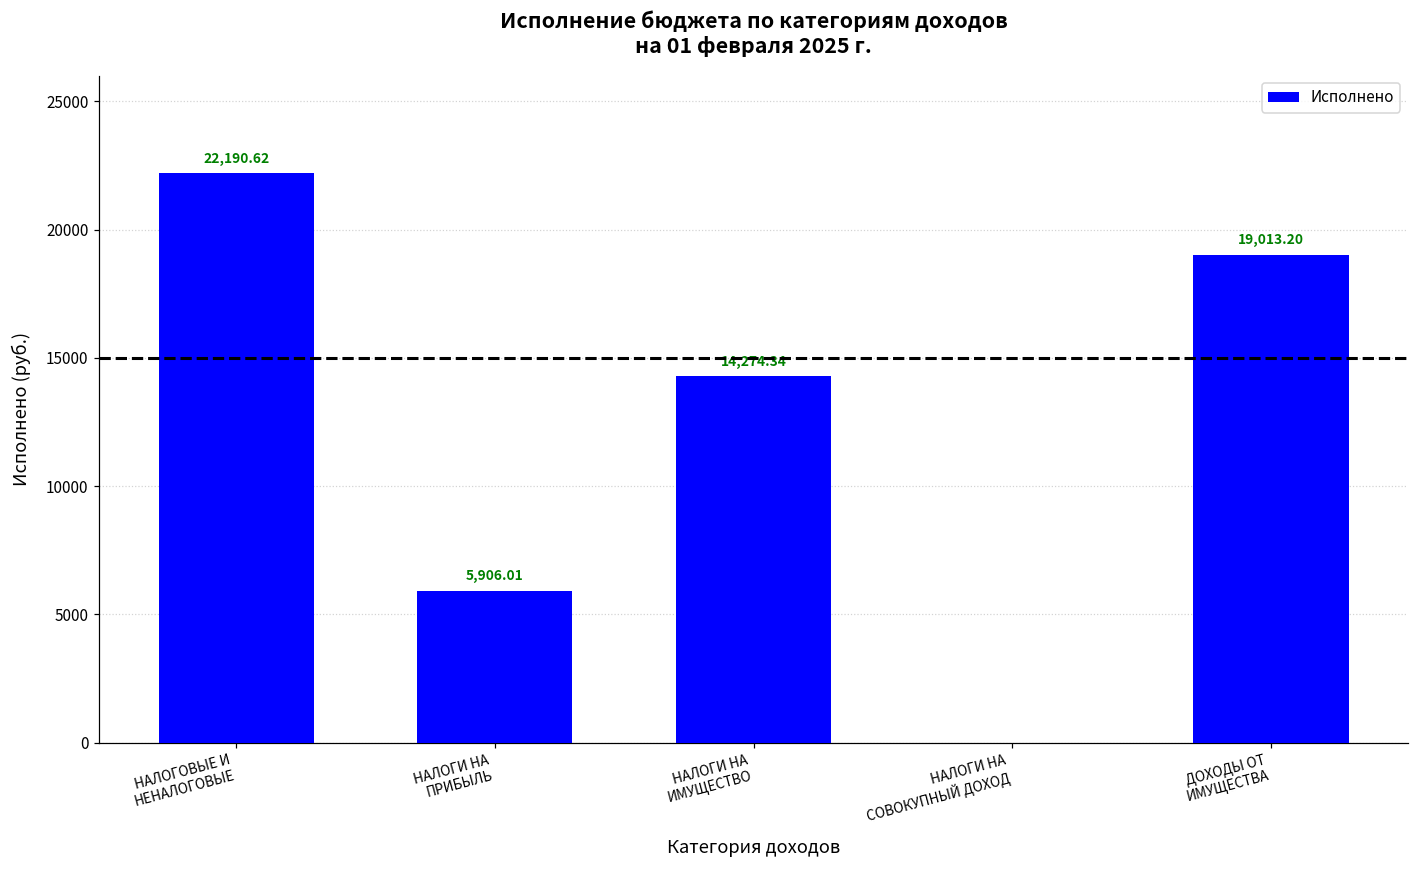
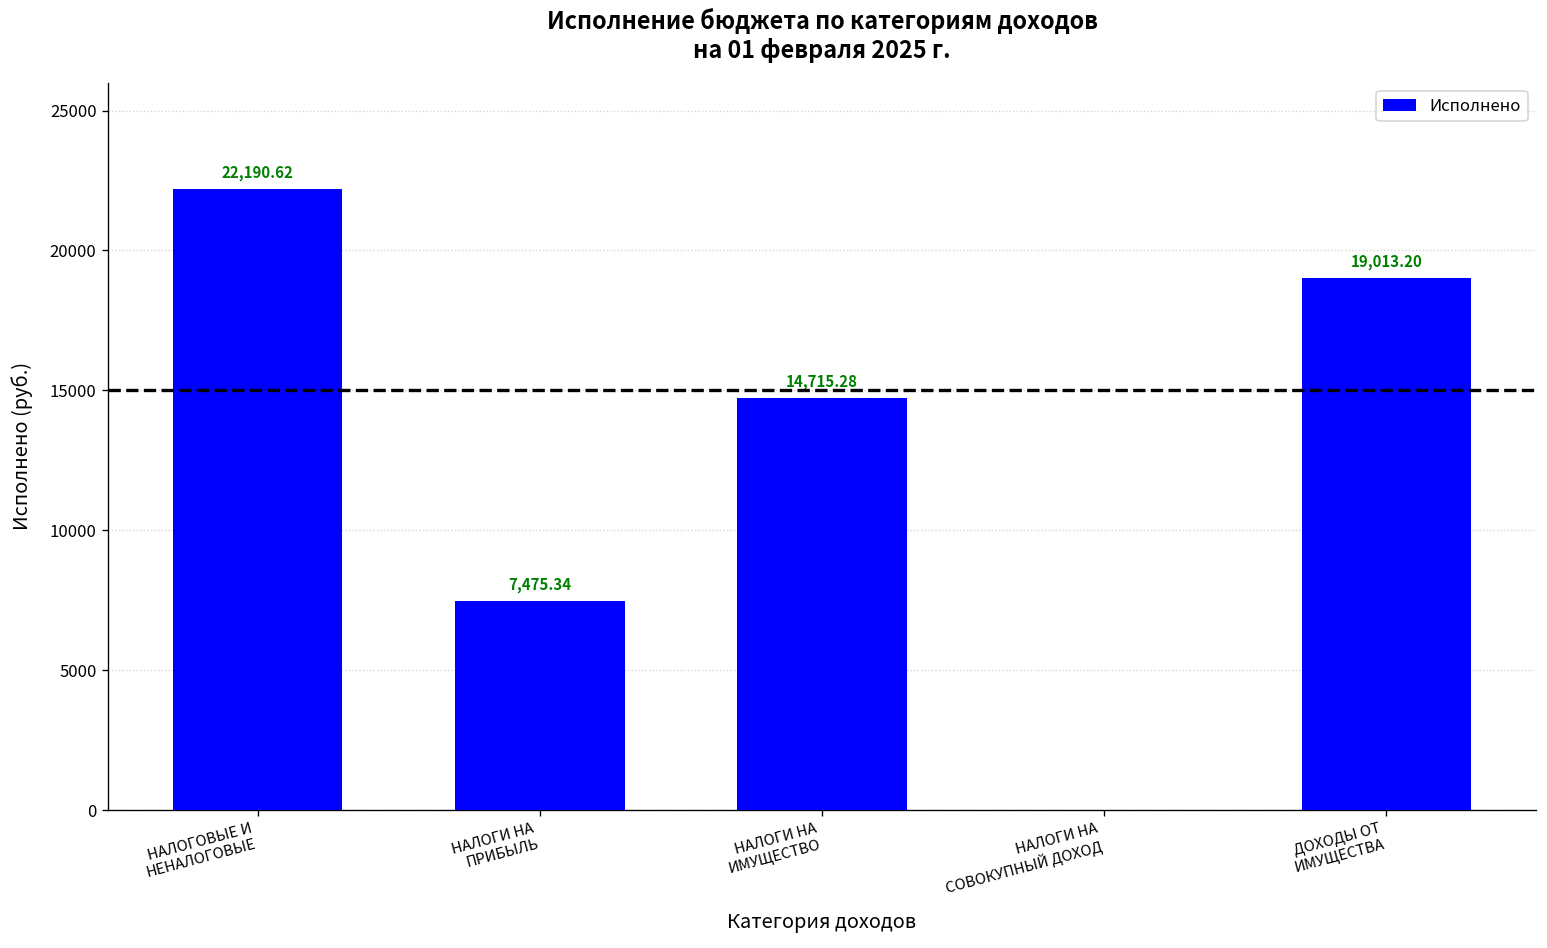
НАЛОГИ НА ПРИБЫЛЬ: 5,906.01 -> 7,475.34
НАЛОГИ НА ИМУЩЕСТВО: 14,274.34 -> 14,715.28
